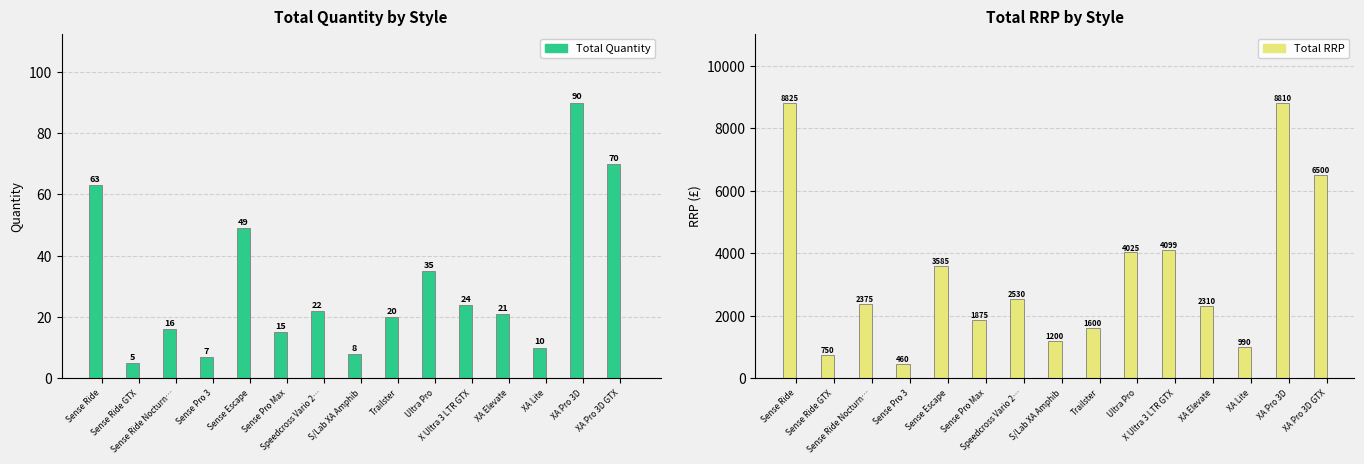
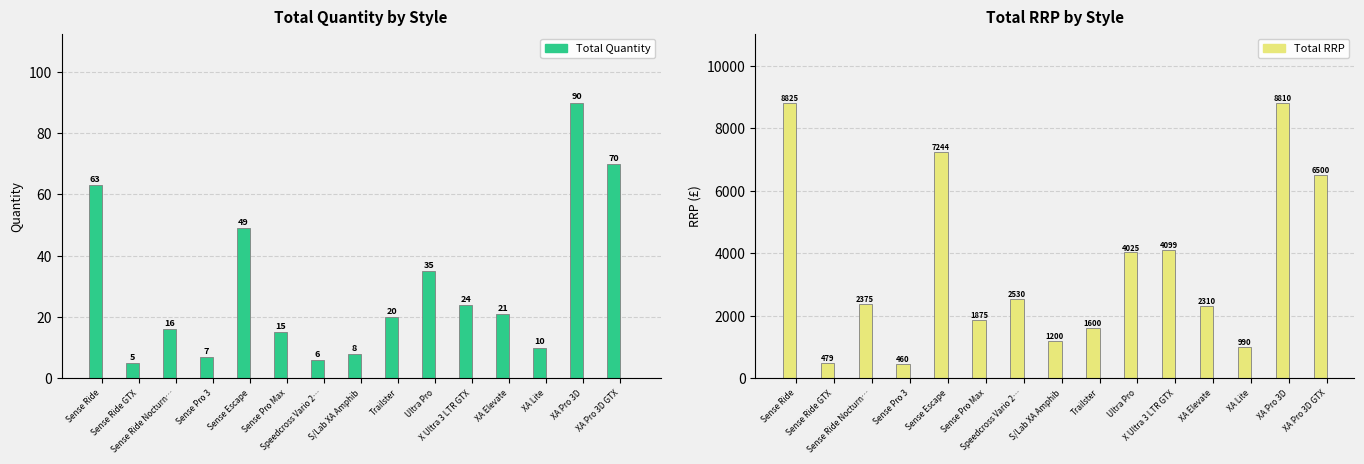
Total Quantity by Style, Total Quantity, Speedcross Vario 2…: 22 -> 6
Total RRP by Style, Sense Ride GTX: 750 -> 479
Total RRP by Style, Sense Escape: 3585 -> 7244
